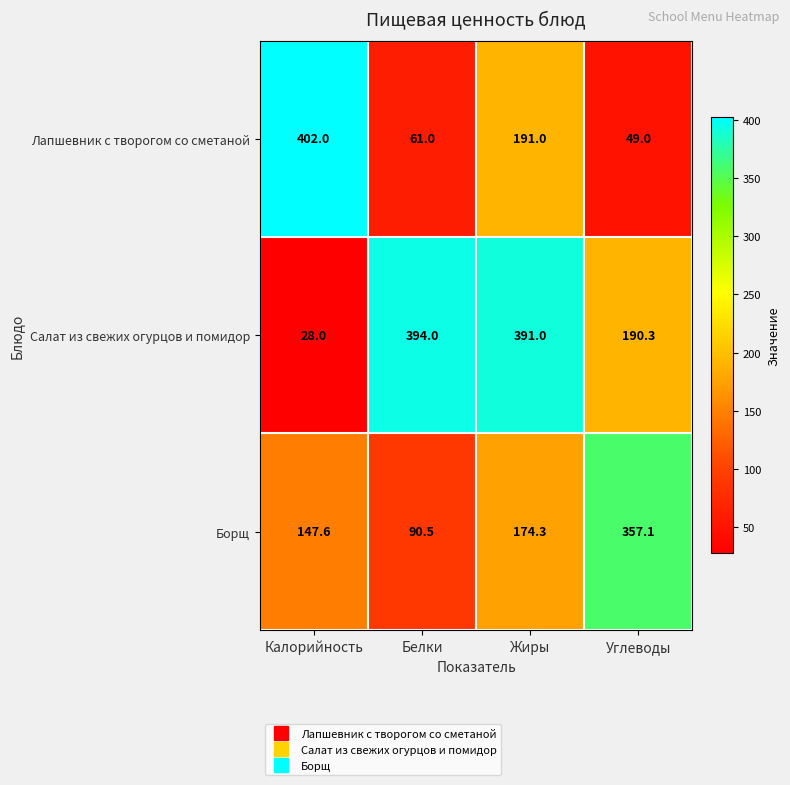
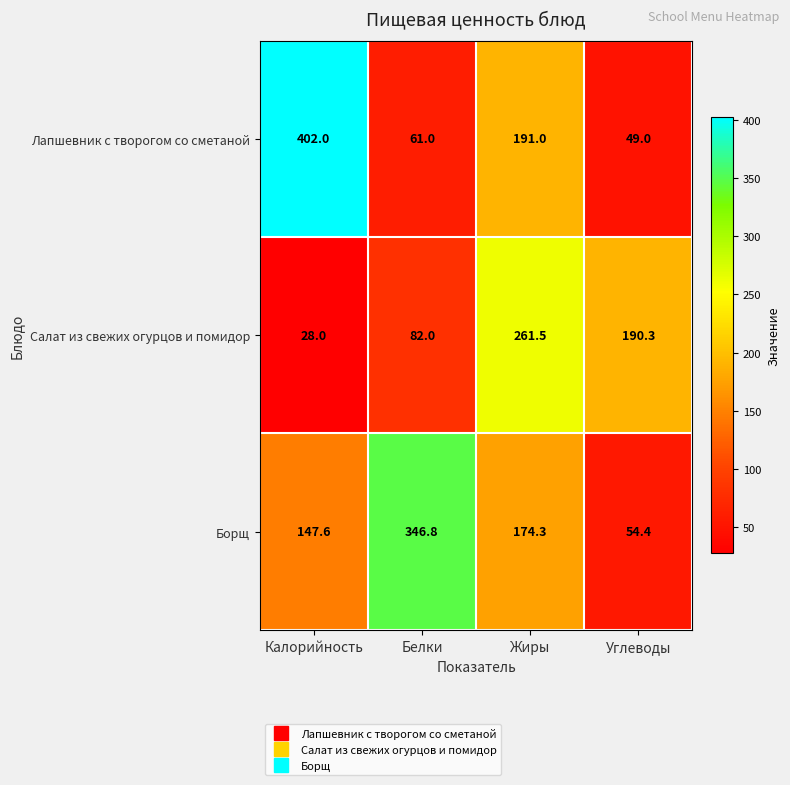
Салат из свежих огурцов и помидор, Белки: 394.0 -> 82.0
Салат из свежих огурцов и помидор, Жиры: 391.0 -> 261.5
Борщ, Белки: 90.5 -> 346.8
Борщ, Углеводы: 357.1 -> 54.4
